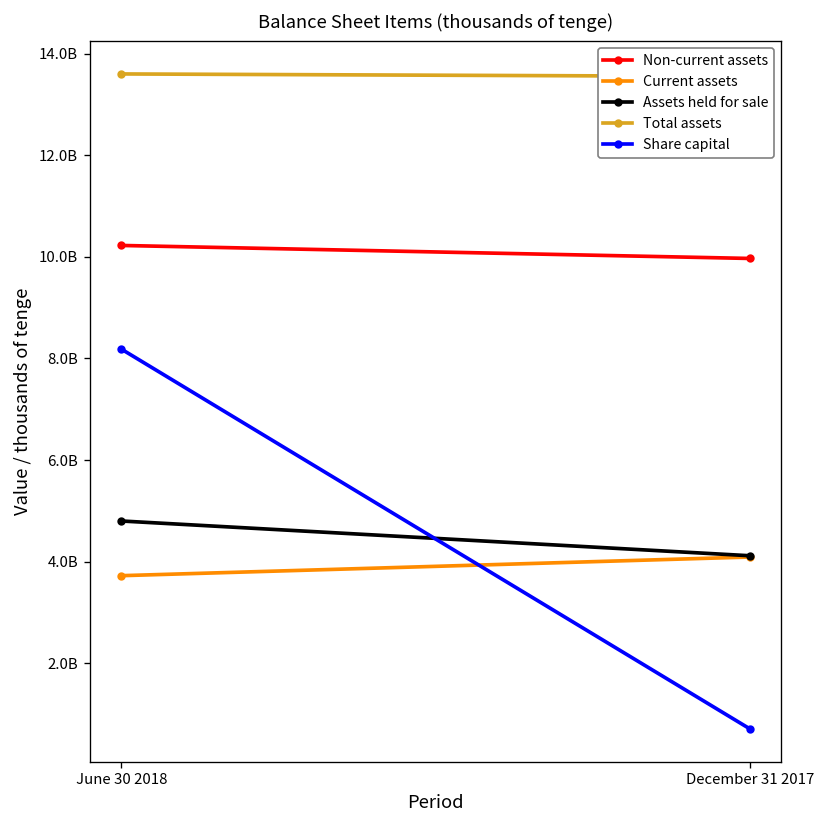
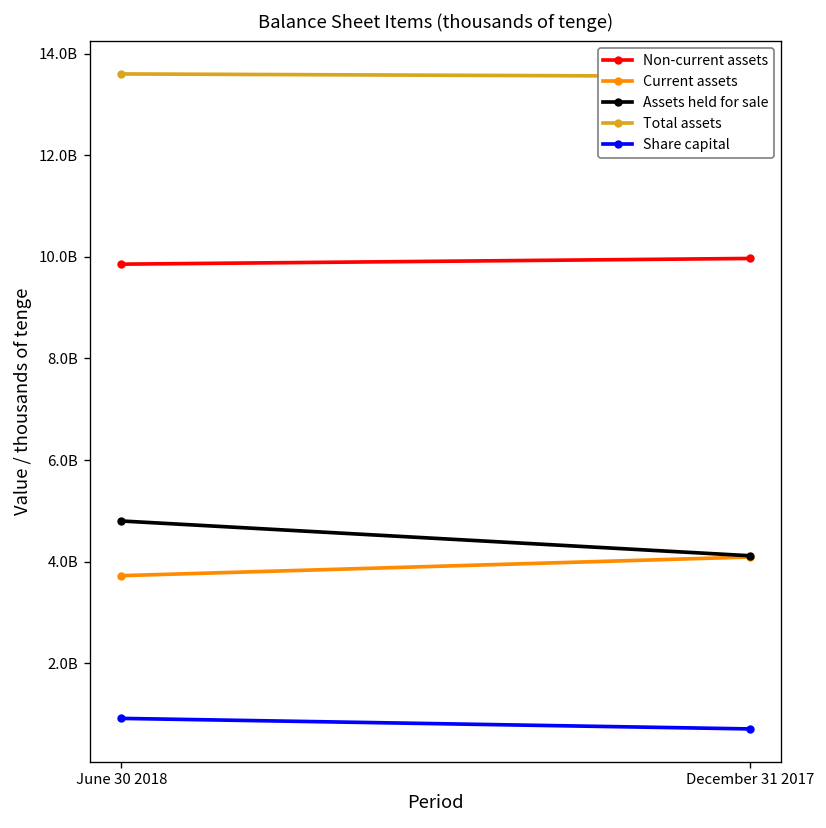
Non-current assets, June 30 2018: 10200000000 -> 9900000000
Share capital, June 30 2018: 8200000000 -> 900000000
